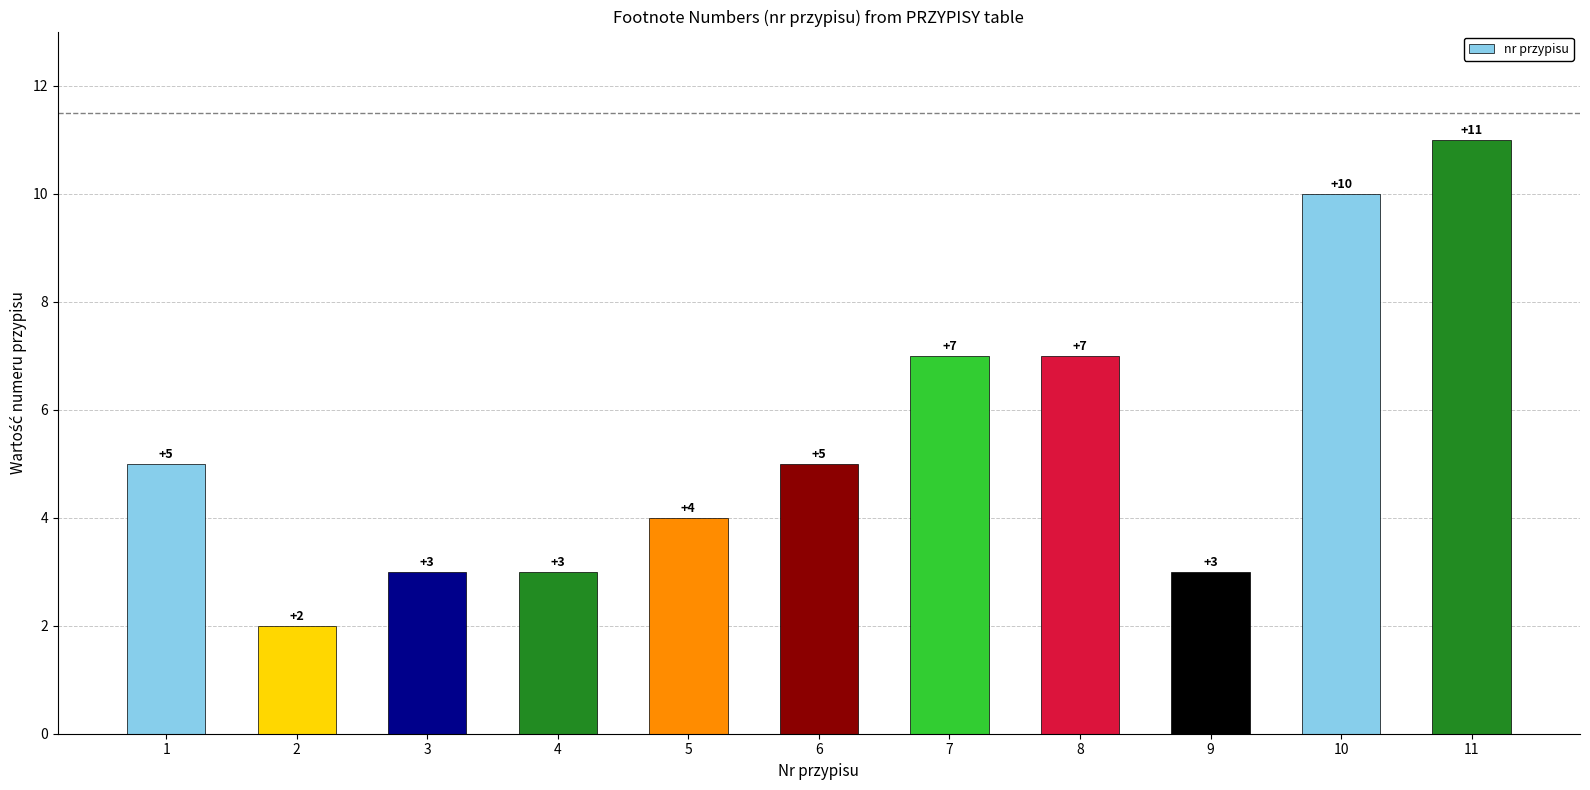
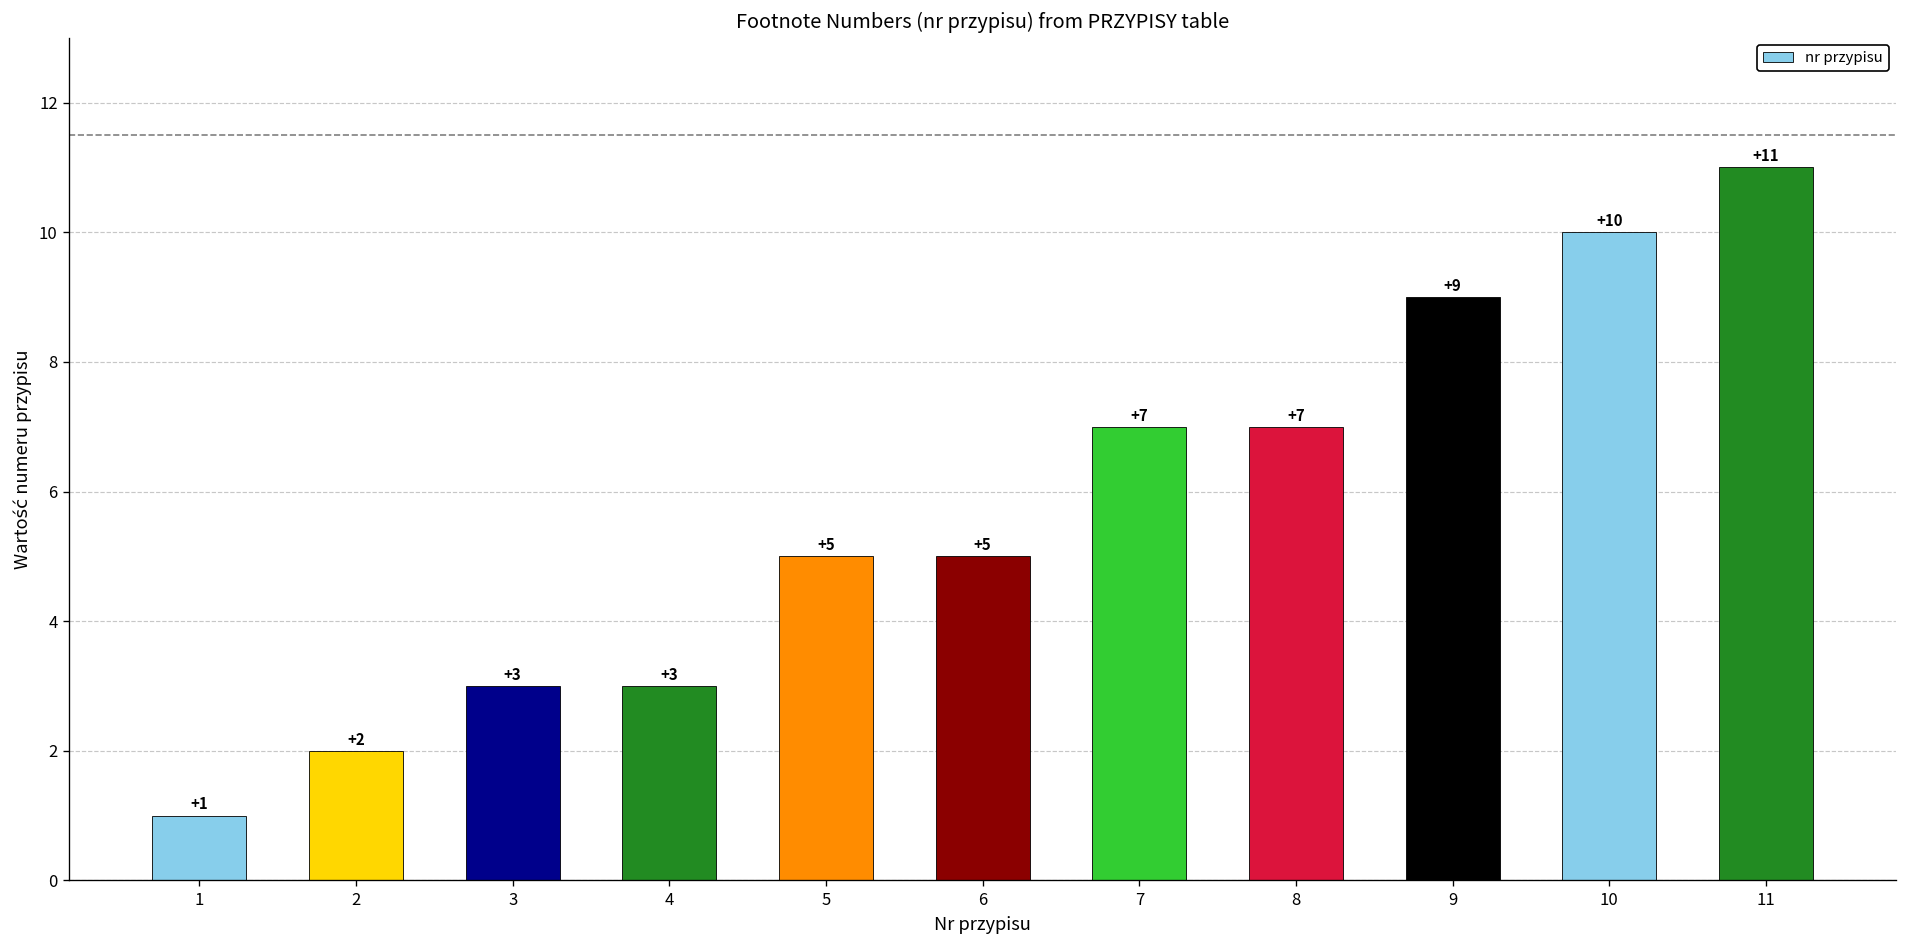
1: +5 -> +1
5: +4 -> +5
9: +3 -> +9
